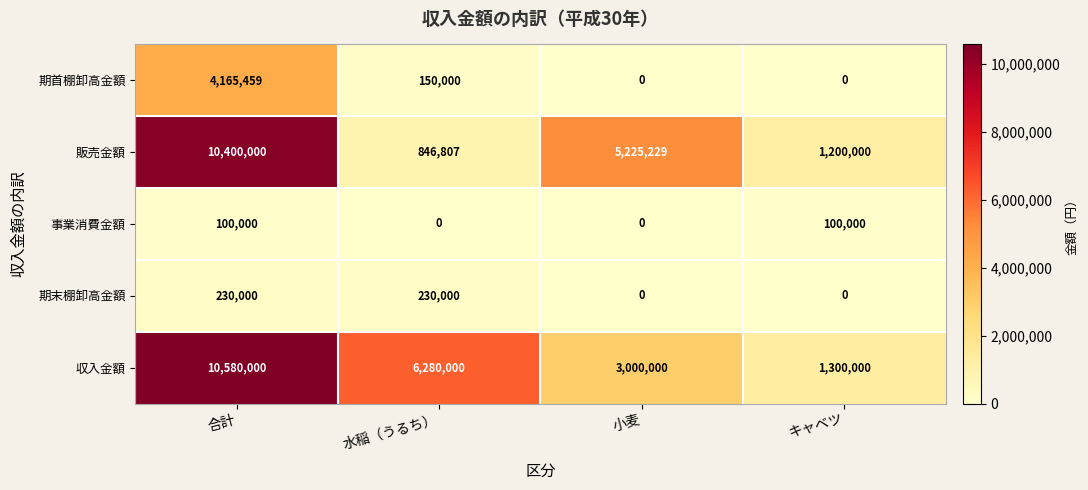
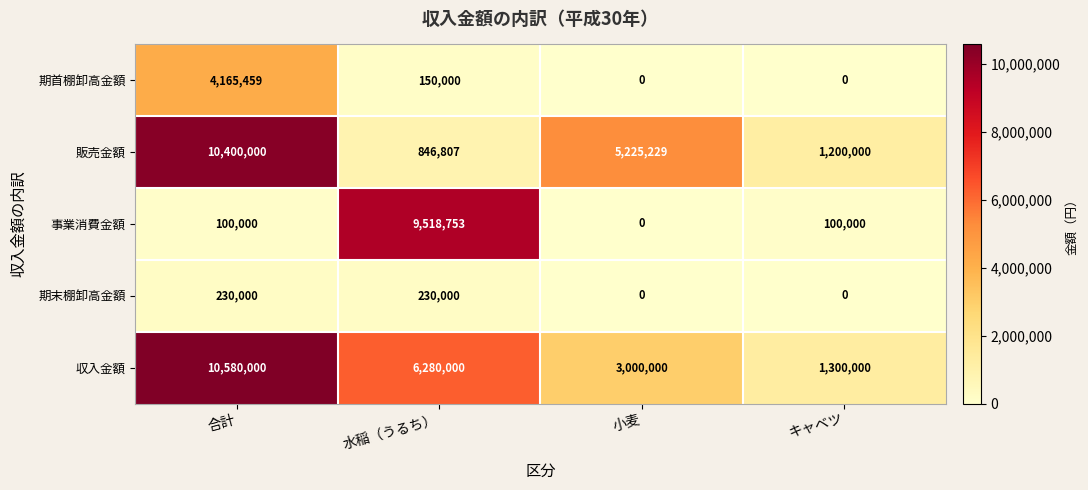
事業消費金額, 水稲（うるち）: 0 -> 9,518,753
